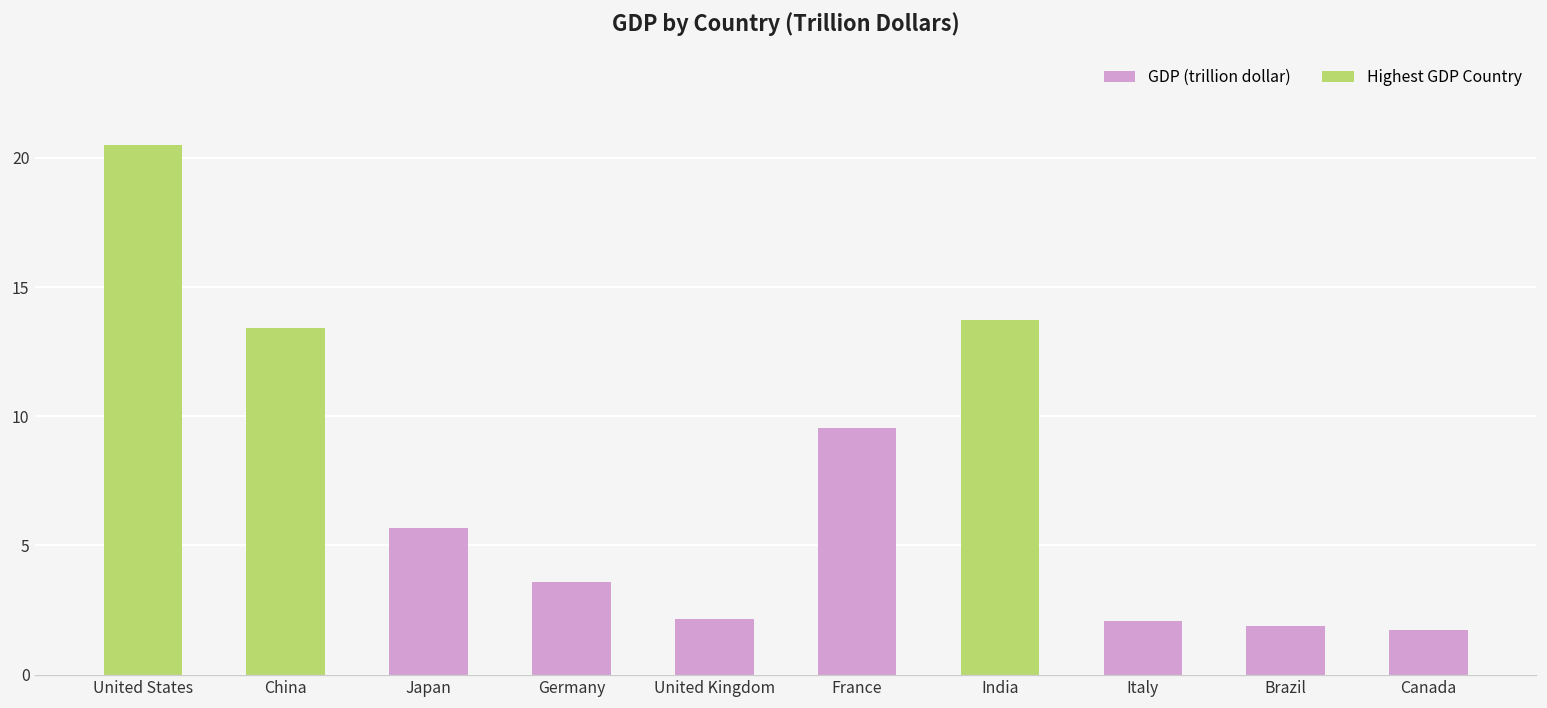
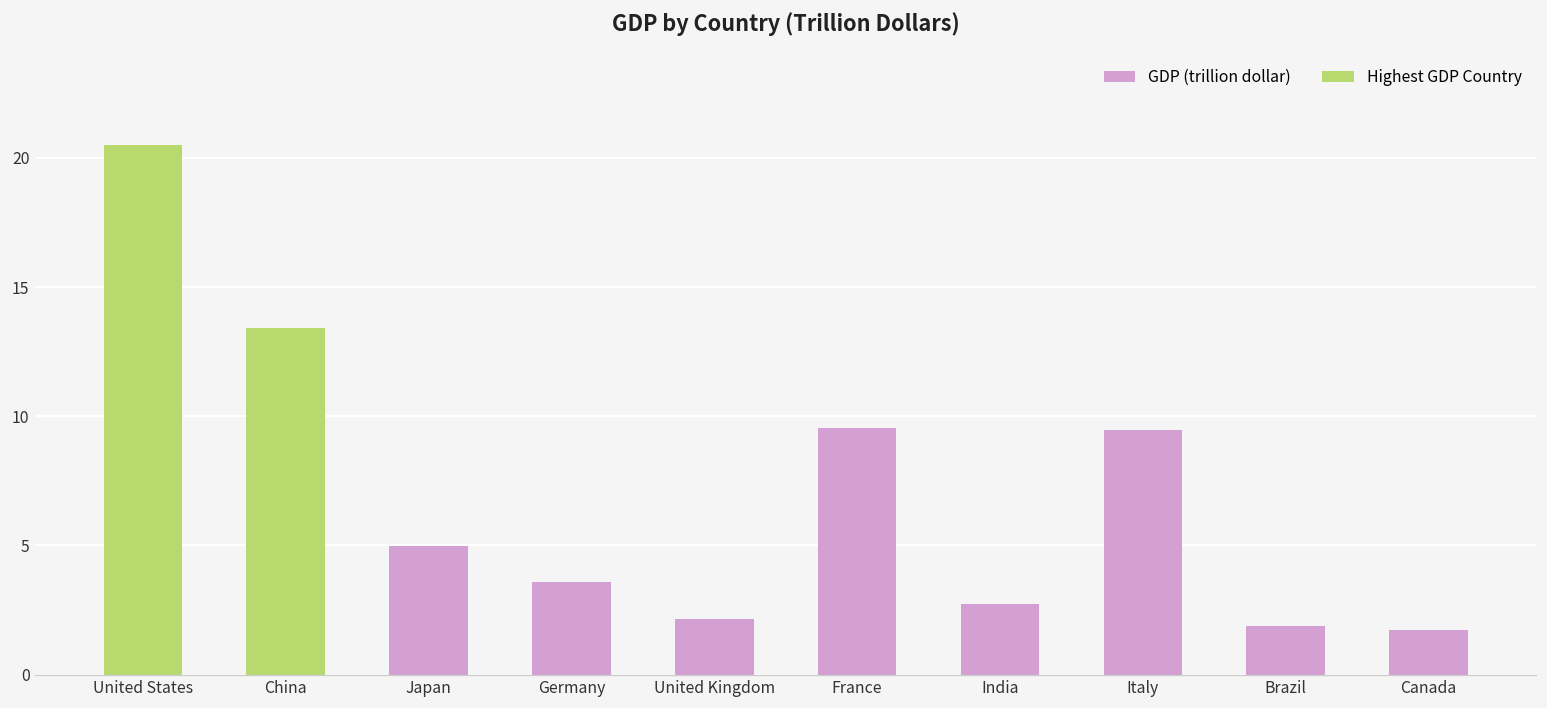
Japan: 5.7 -> 5.0
India: 13.7 -> 2.7
Italy: 2.1 -> 9.5
